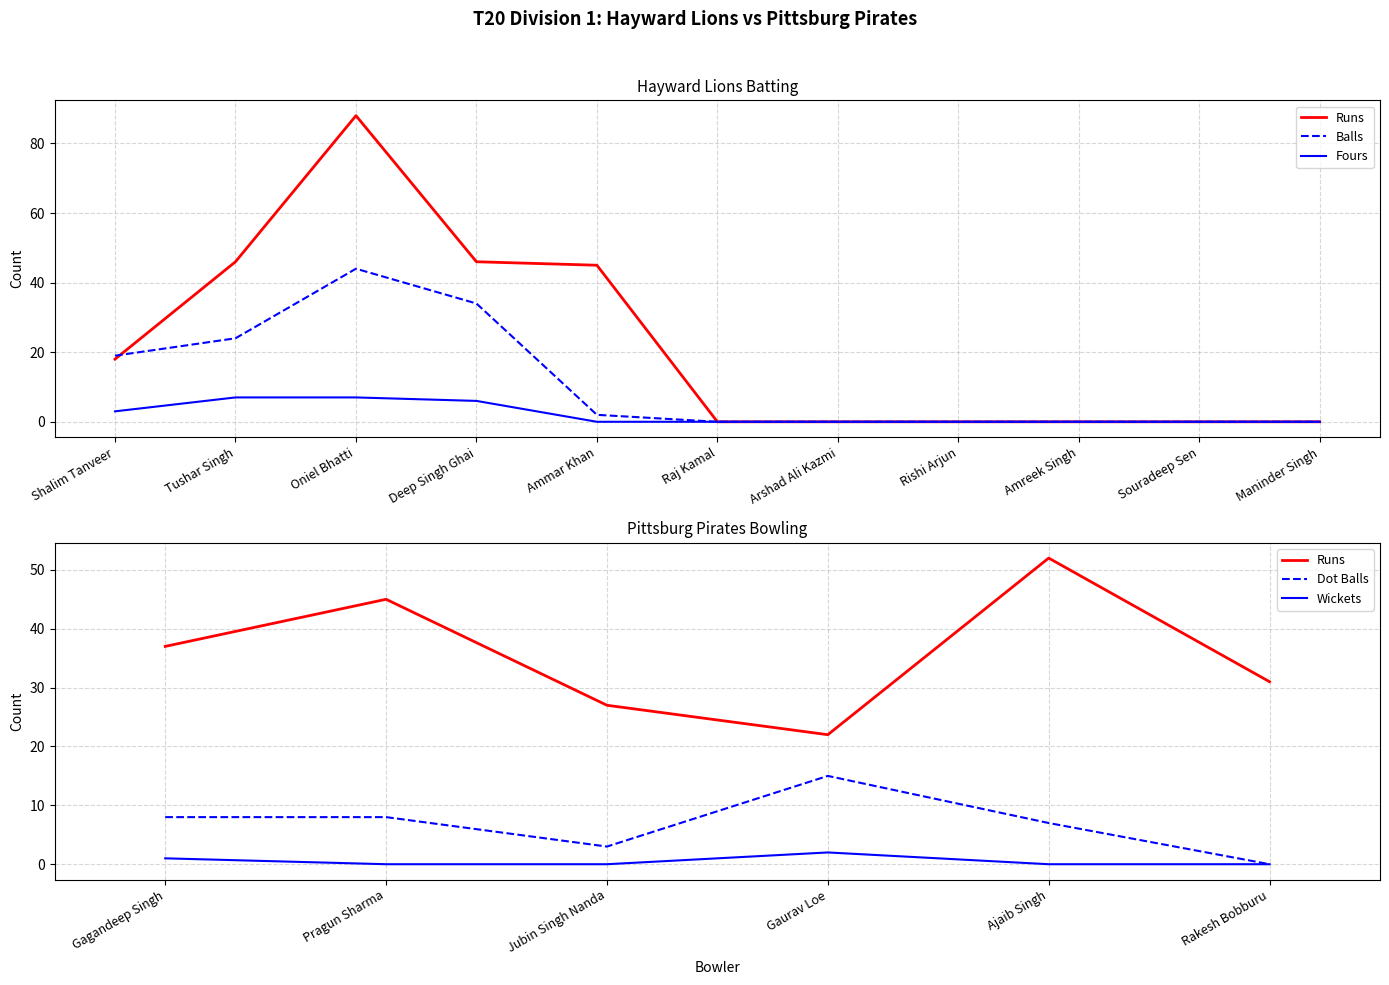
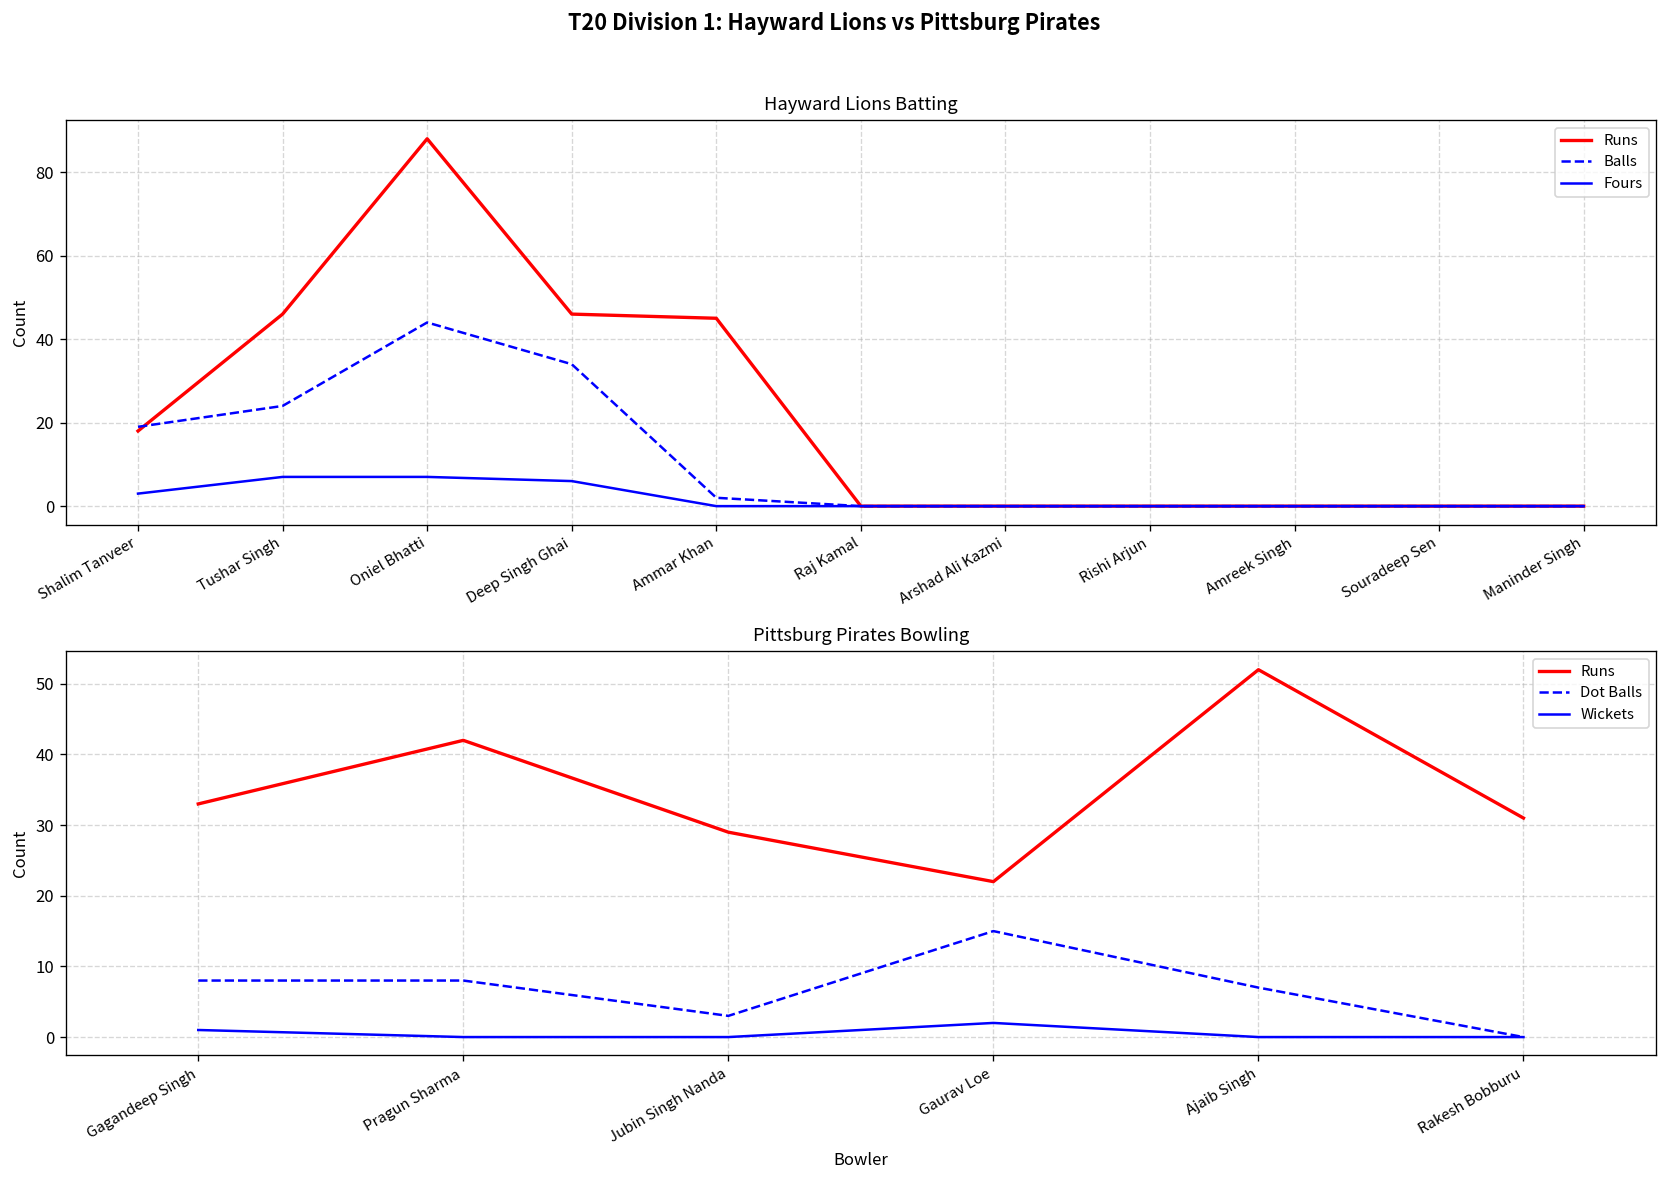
Pittsburg Pirates Bowling, Runs, Gagandeep Singh: 37 -> 33
Pittsburg Pirates Bowling, Runs, Pragun Sharma: 45 -> 42
Pittsburg Pirates Bowling, Runs, Jubin Singh Nanda: 27 -> 29
